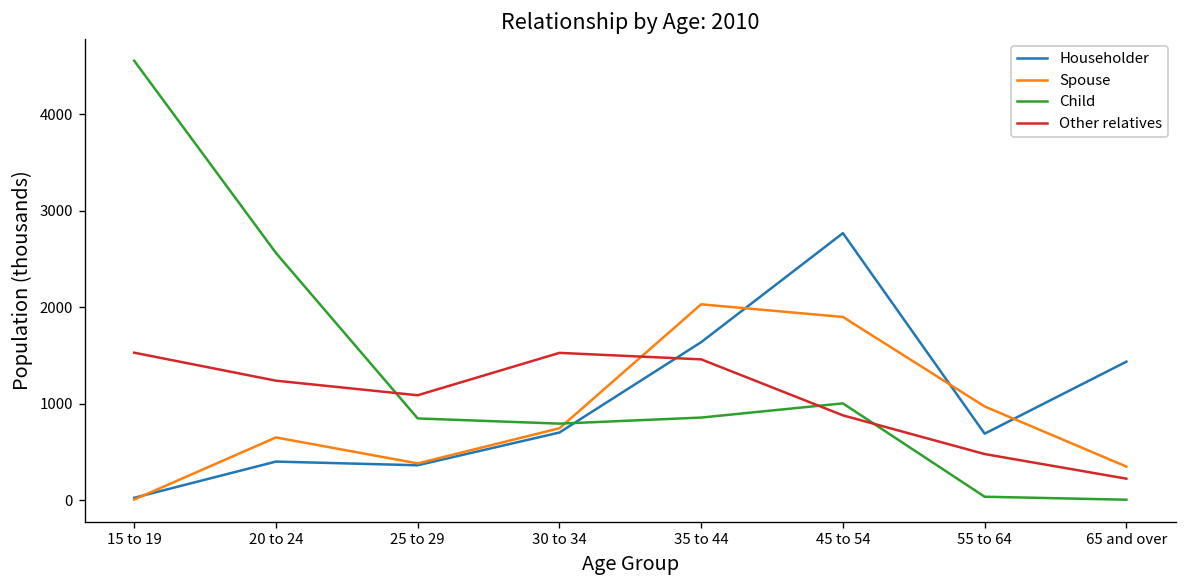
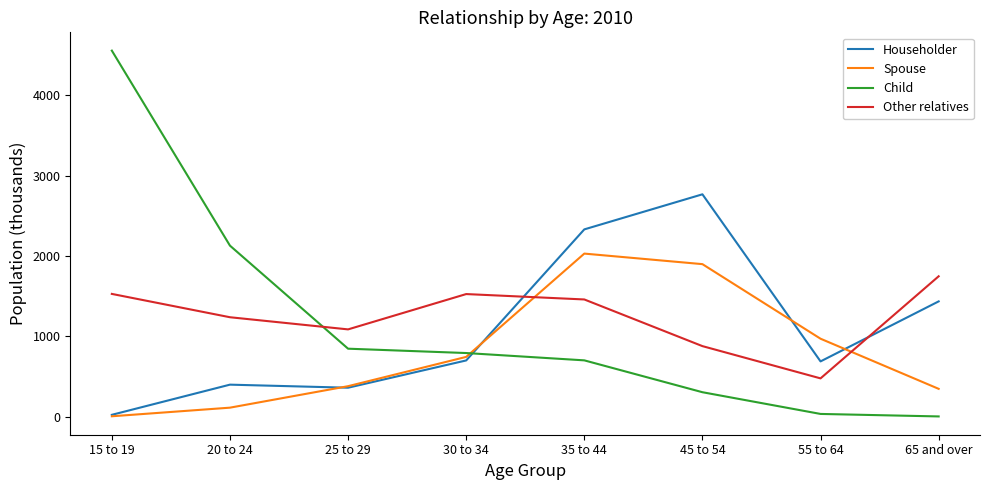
Spouse, 20 to 24: 700 -> 100
Child, 20 to 24: 2600 -> 2100
Householder, 35 to 44: 1600 -> 2300
Child, 35 to 44: 900 -> 700
Child, 45 to 54: 1000 -> 300
Other relatives, 65 and over: 200 -> 1700
